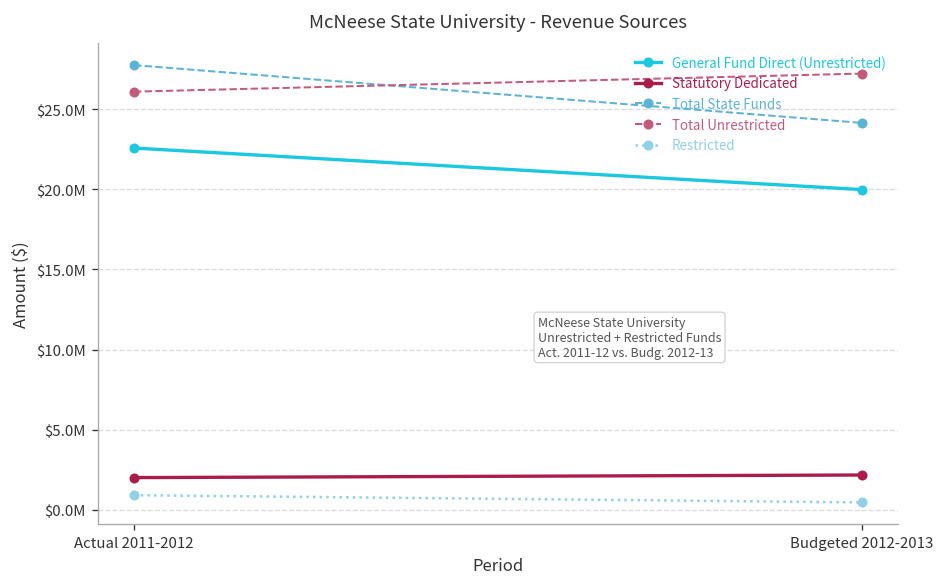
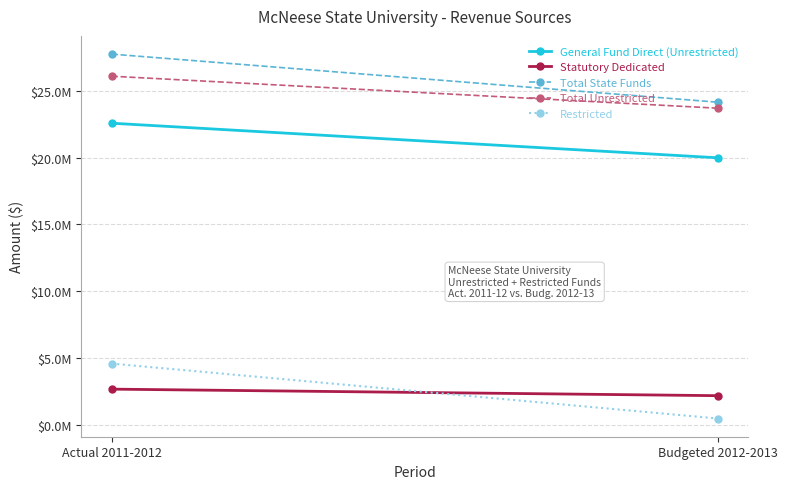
Statutory Dedicated, Actual 2011-2012: $2000000 -> $2700000
Restricted, Actual 2011-2012: $900000 -> $4600000
Total Unrestricted, Budgeted 2012-2013: $27200000 -> $23700000
